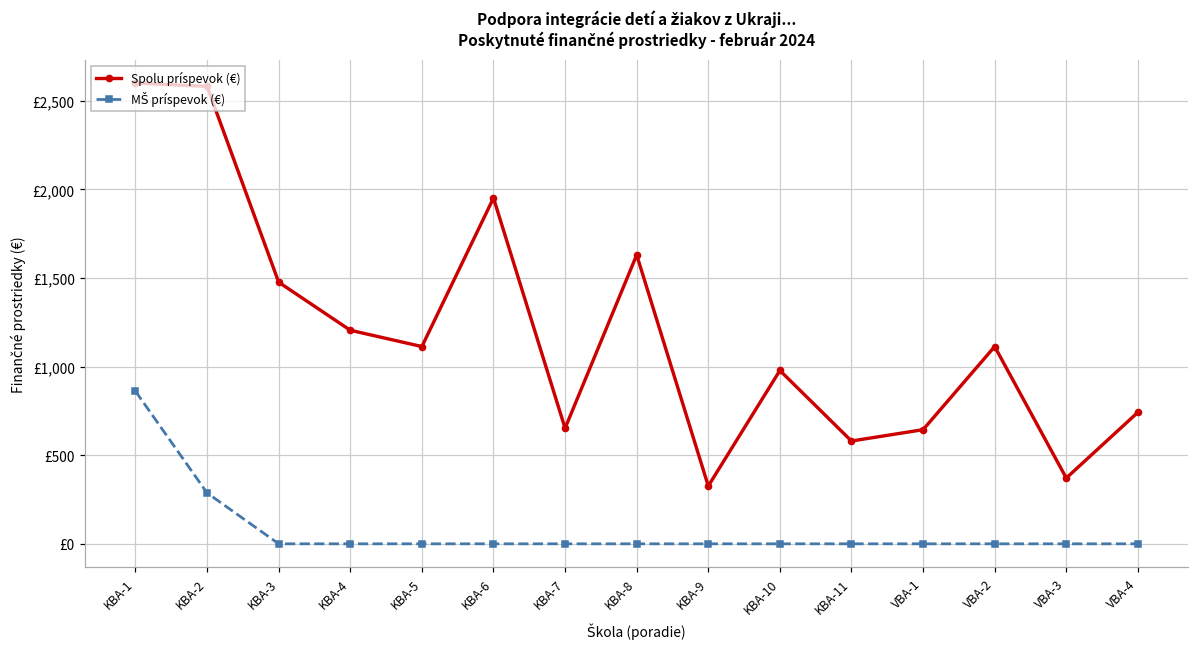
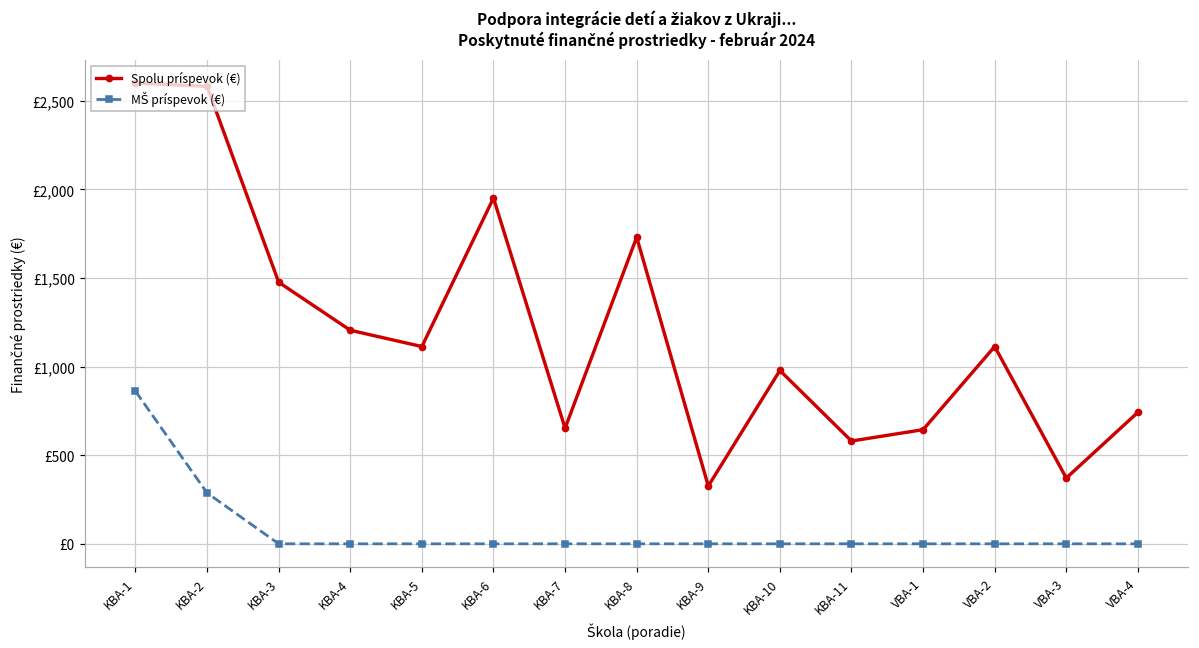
Spolu príspevok (€), KBA-8: £1,630 -> £1,730
